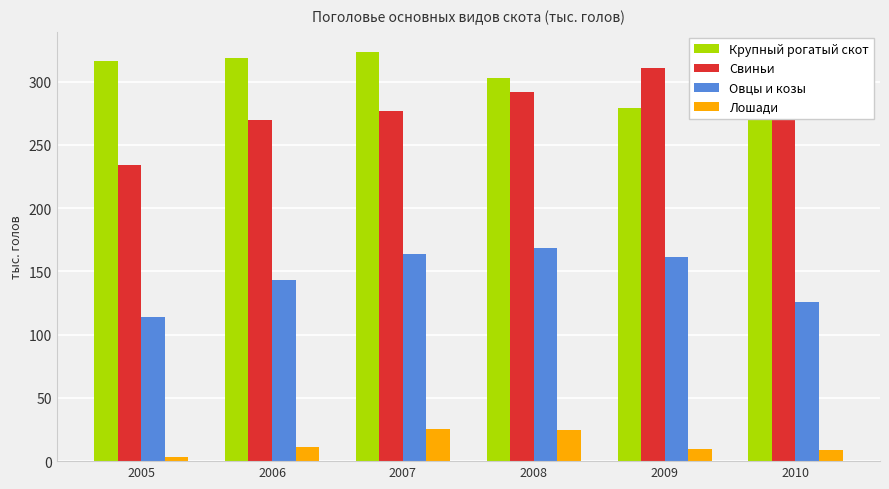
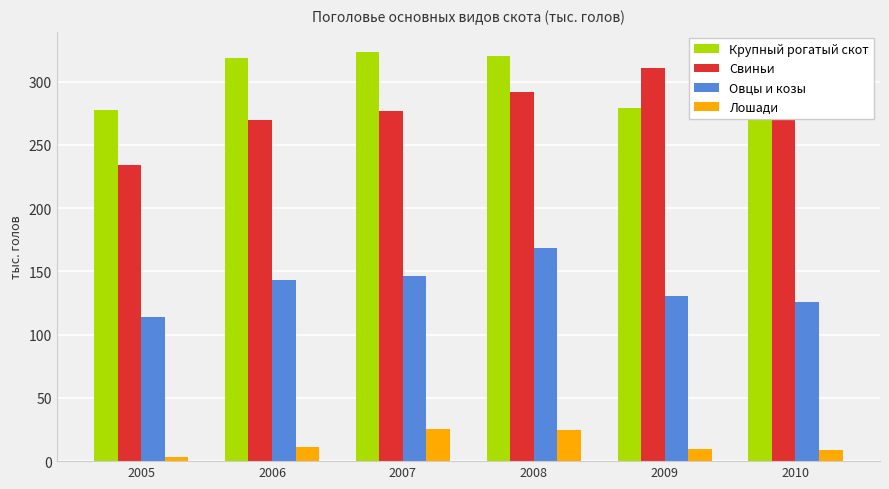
Крупный рогатый скот, 2005: 317 -> 277
Овцы и козы, 2007: 163 -> 146
Крупный рогатый скот, 2008: 303 -> 320
Овцы и козы, 2009: 161 -> 130
